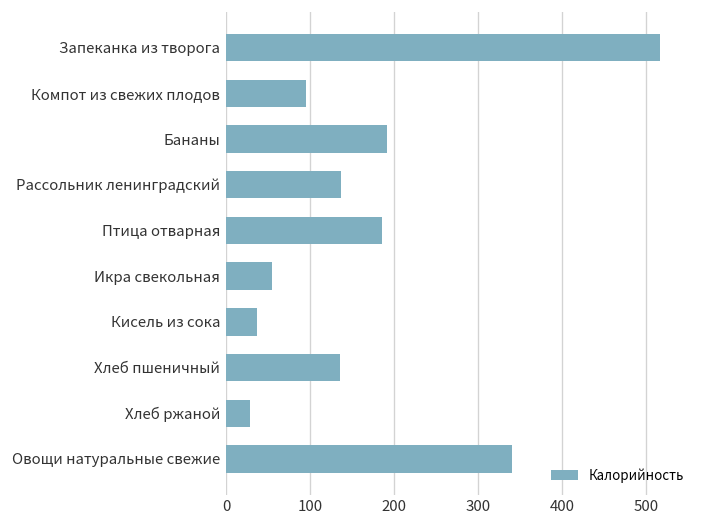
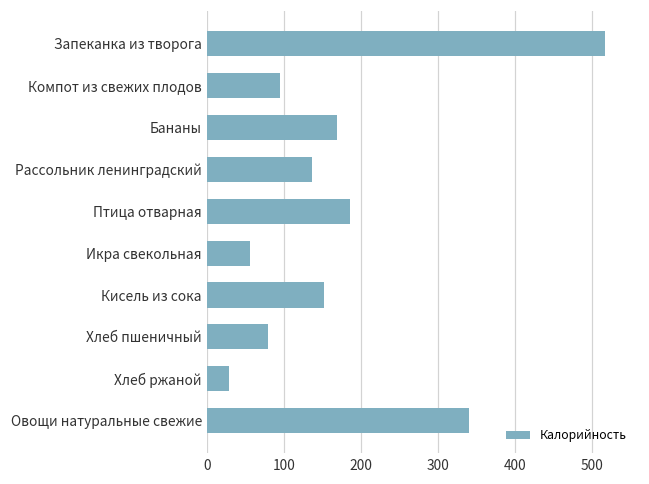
Бананы: 190 -> 170
Кисель из сока: 40 -> 150
Хлеб пшеничный: 140 -> 80
